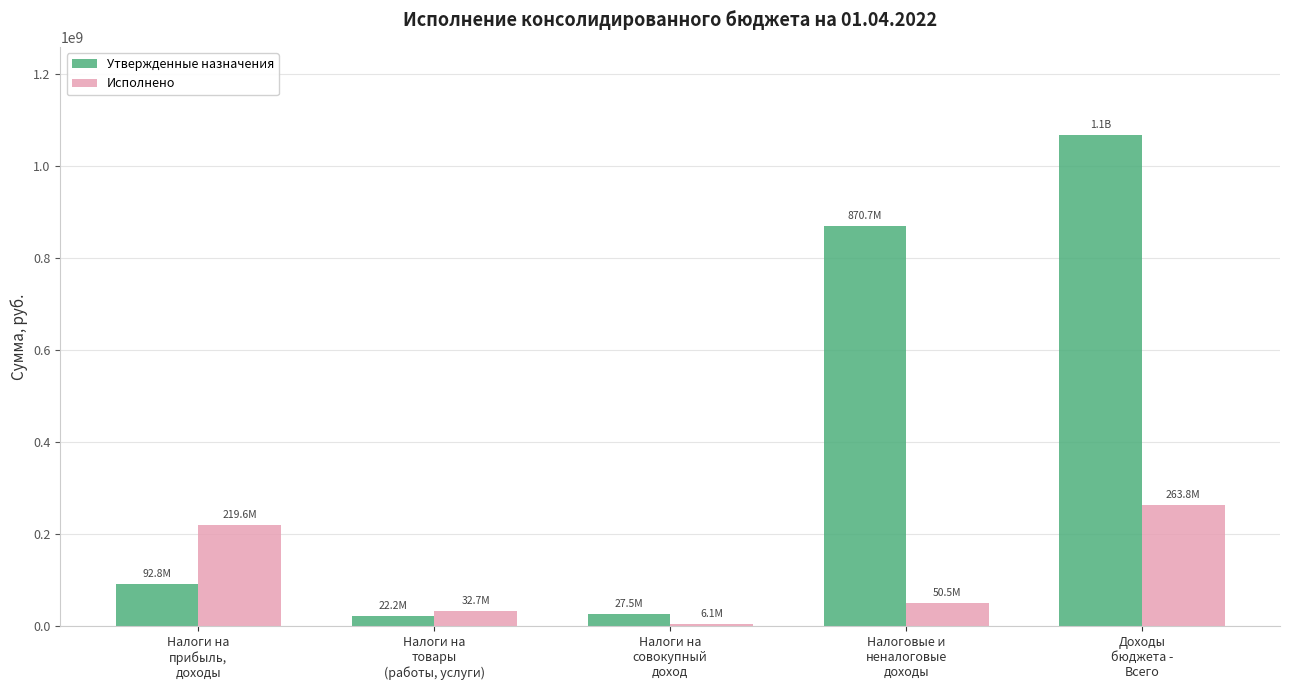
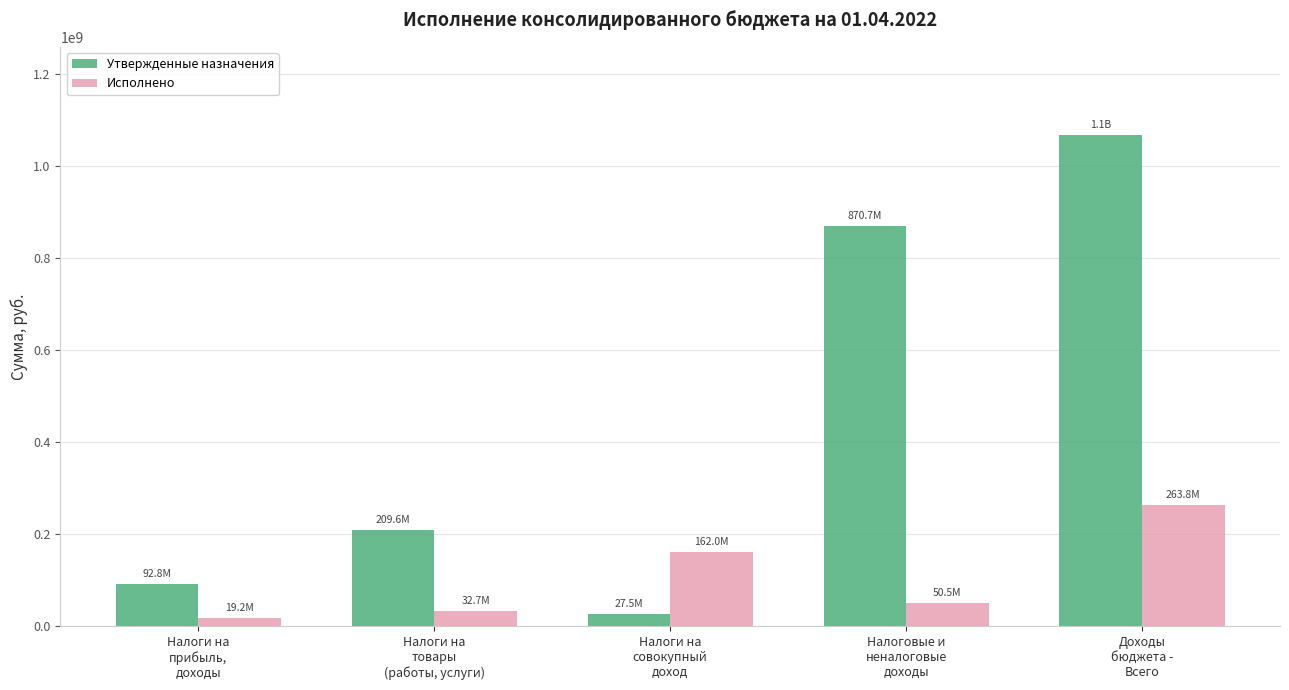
Исполнено, Налоги на прибыль, доходы: 219.6M -> 19.2M
Утвержденные назначения, Налоги на товары (работы, услуги): 22.2M -> 209.6M
Исполнено, Налоги на совокупный доход: 6.1M -> 162.0M
